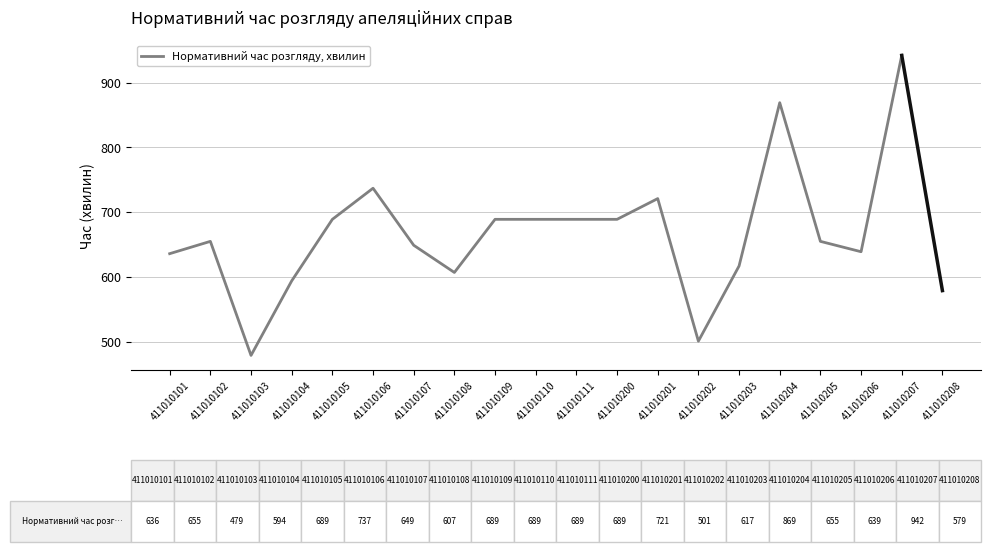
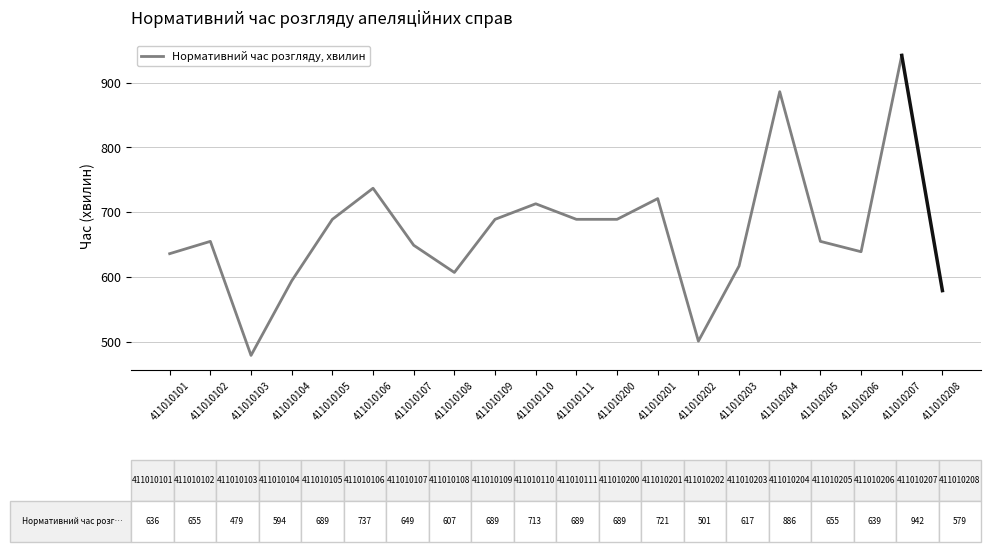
Нормативний час розгляду, хвилин, 411010110: 689 -> 713
Нормативний час розгляду, хвилин, 411010204: 869 -> 886
